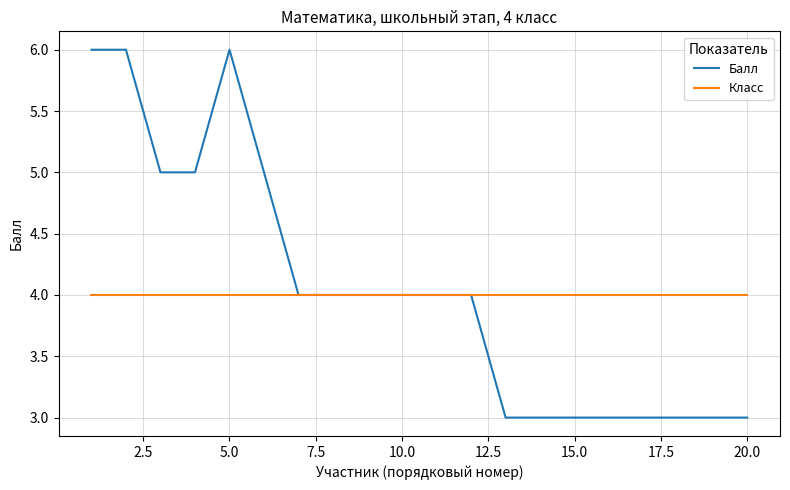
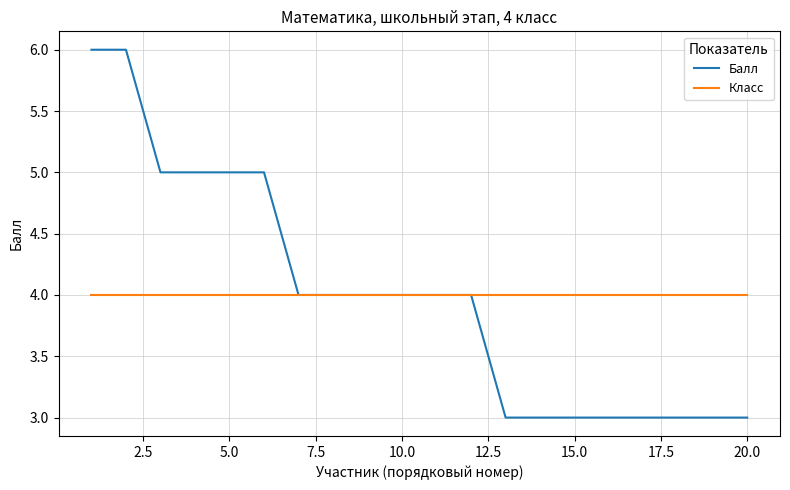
Балл, 5.0: 6 -> 5
